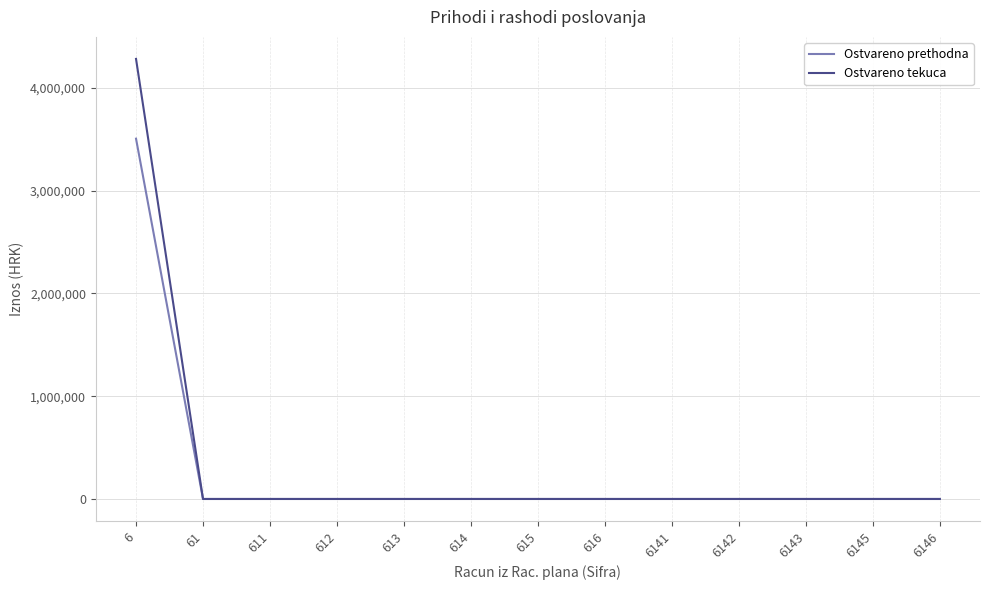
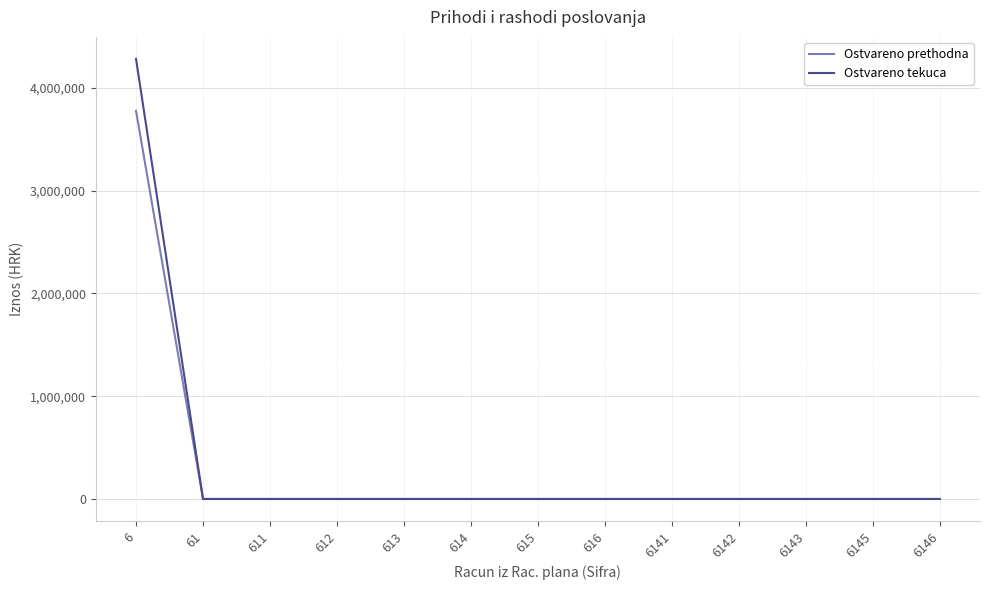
Ostvareno prethodna, 6: 3,510,000 -> 3,780,000
